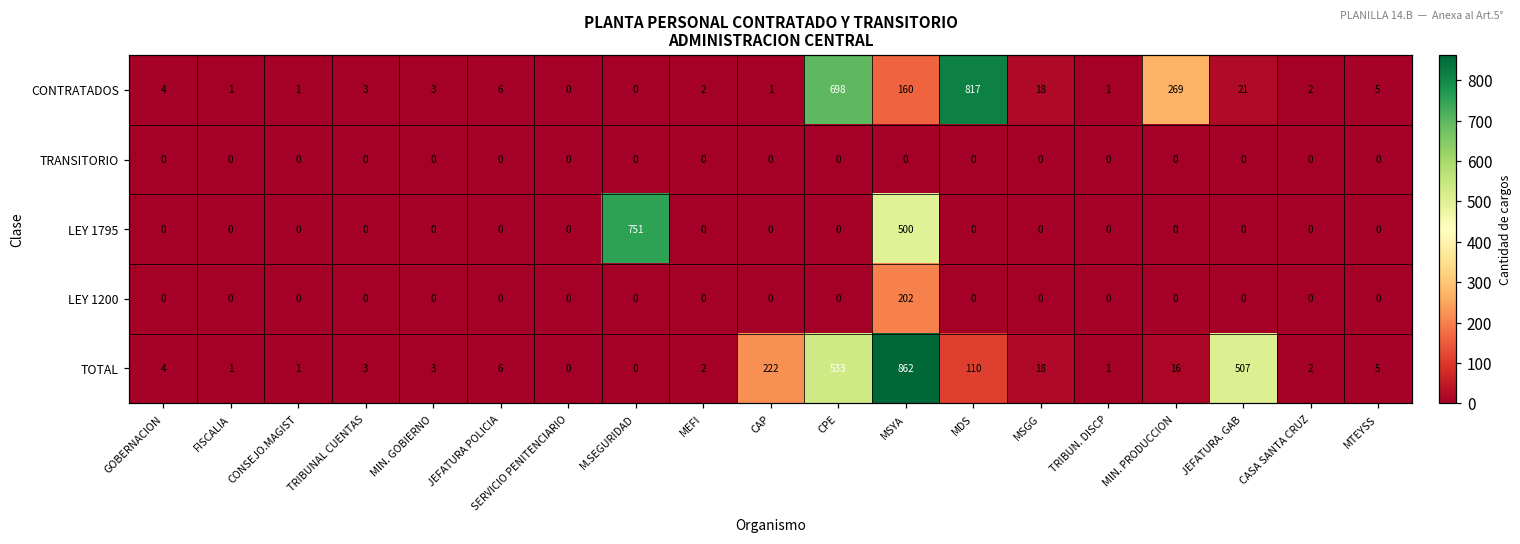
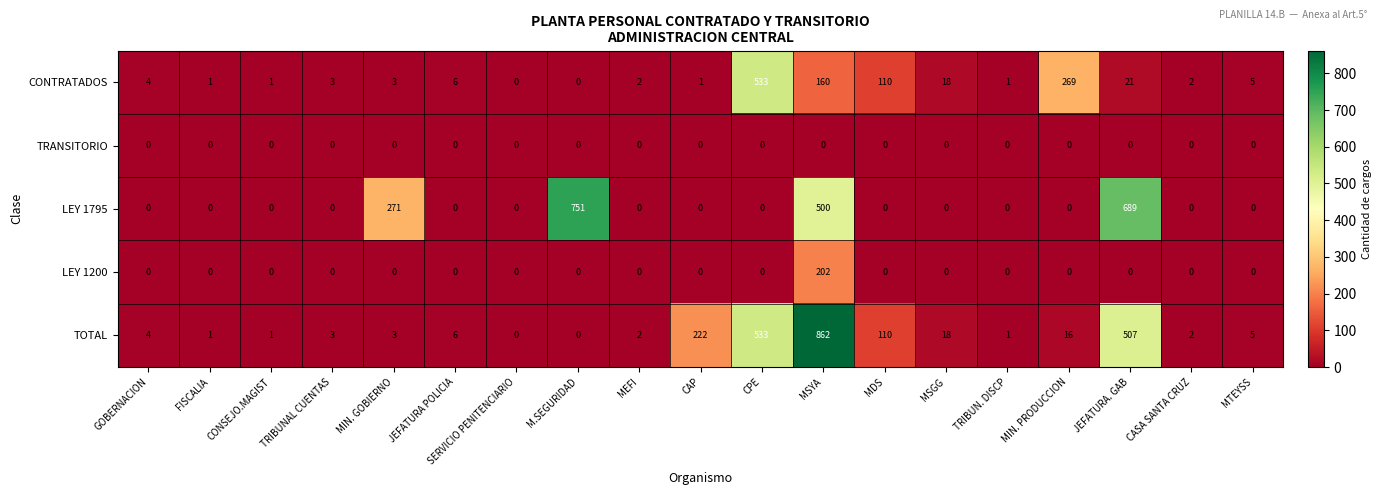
CONTRATADOS, CPE: 698 -> 533
CONTRATADOS, MDS: 817 -> 110
LEY 1795, MIN. GOBIERNO: 0 -> 271
LEY 1795, JEFATURA. GAB: 0 -> 689
